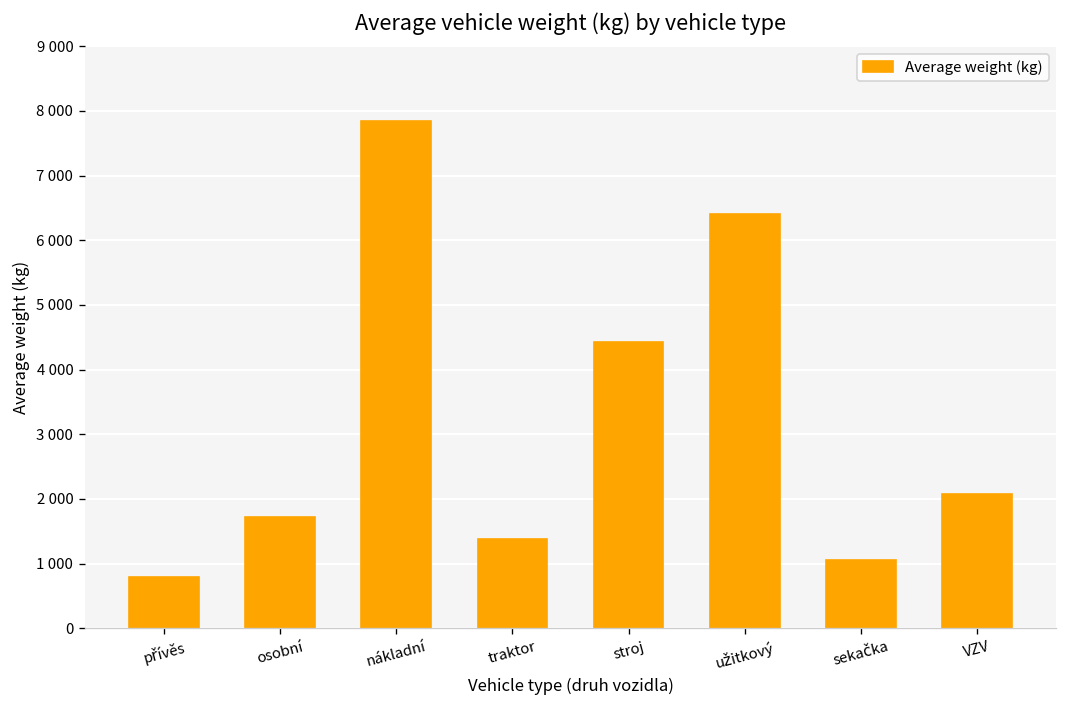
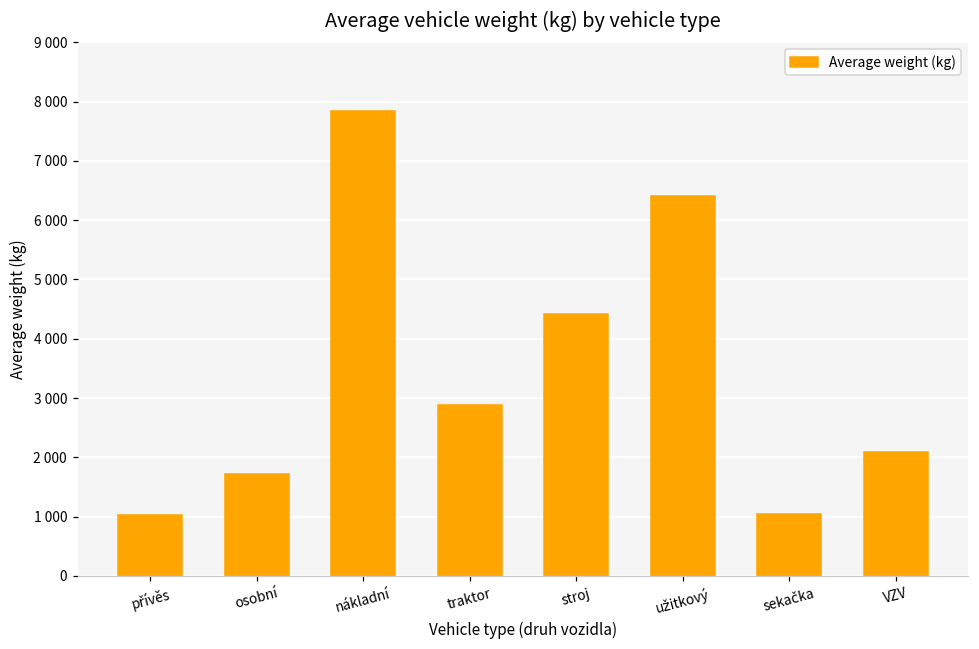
přívěs: 800 -> 1000
traktor: 1400 -> 2900
